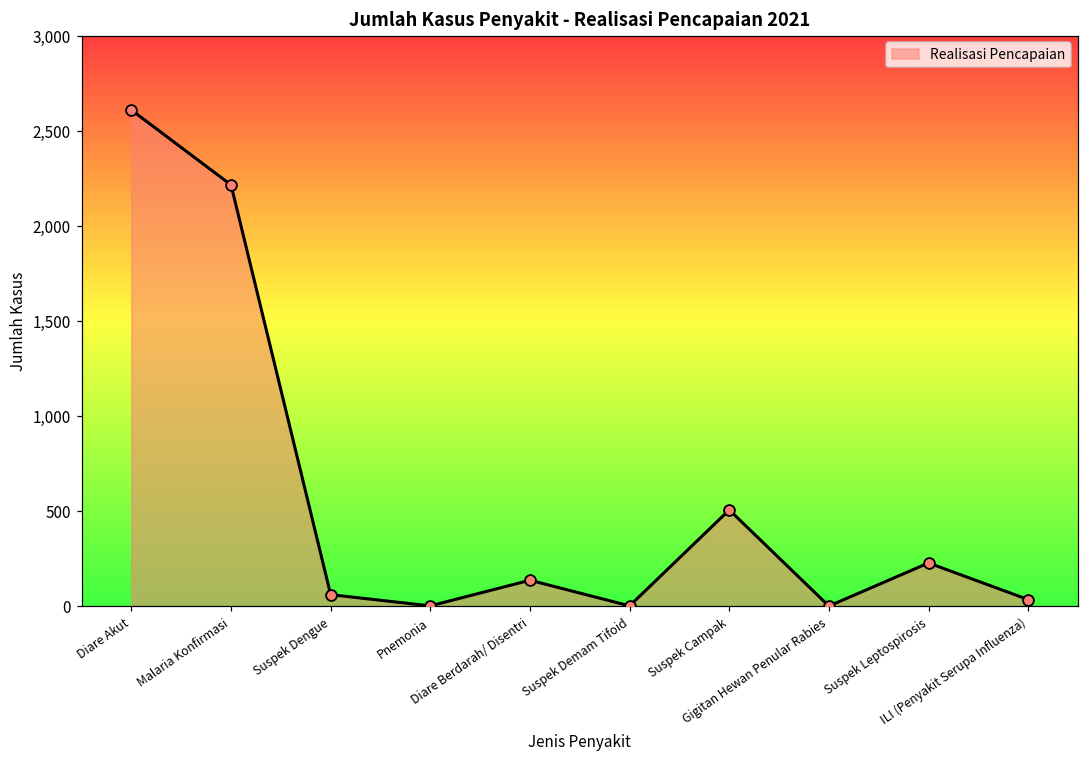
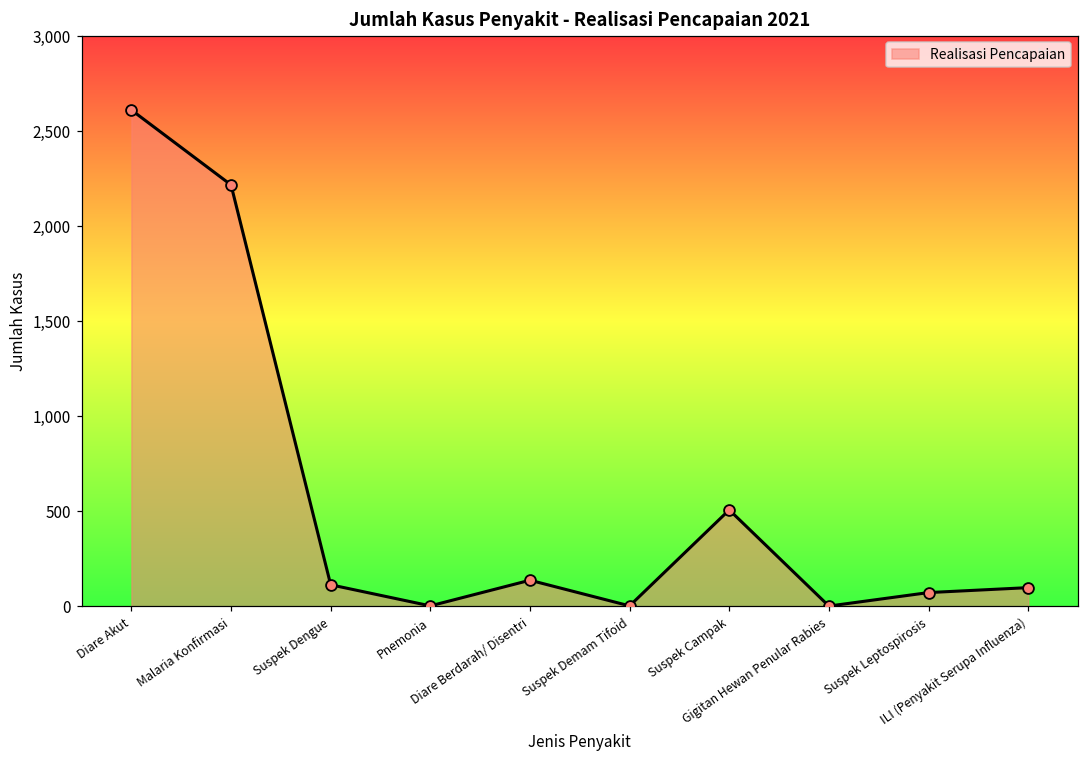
Suspek Dengue: 60 -> 110
Suspek Leptospirosis: 230 -> 70
ILI (Penyakit Serupa Influenza): 40 -> 100
